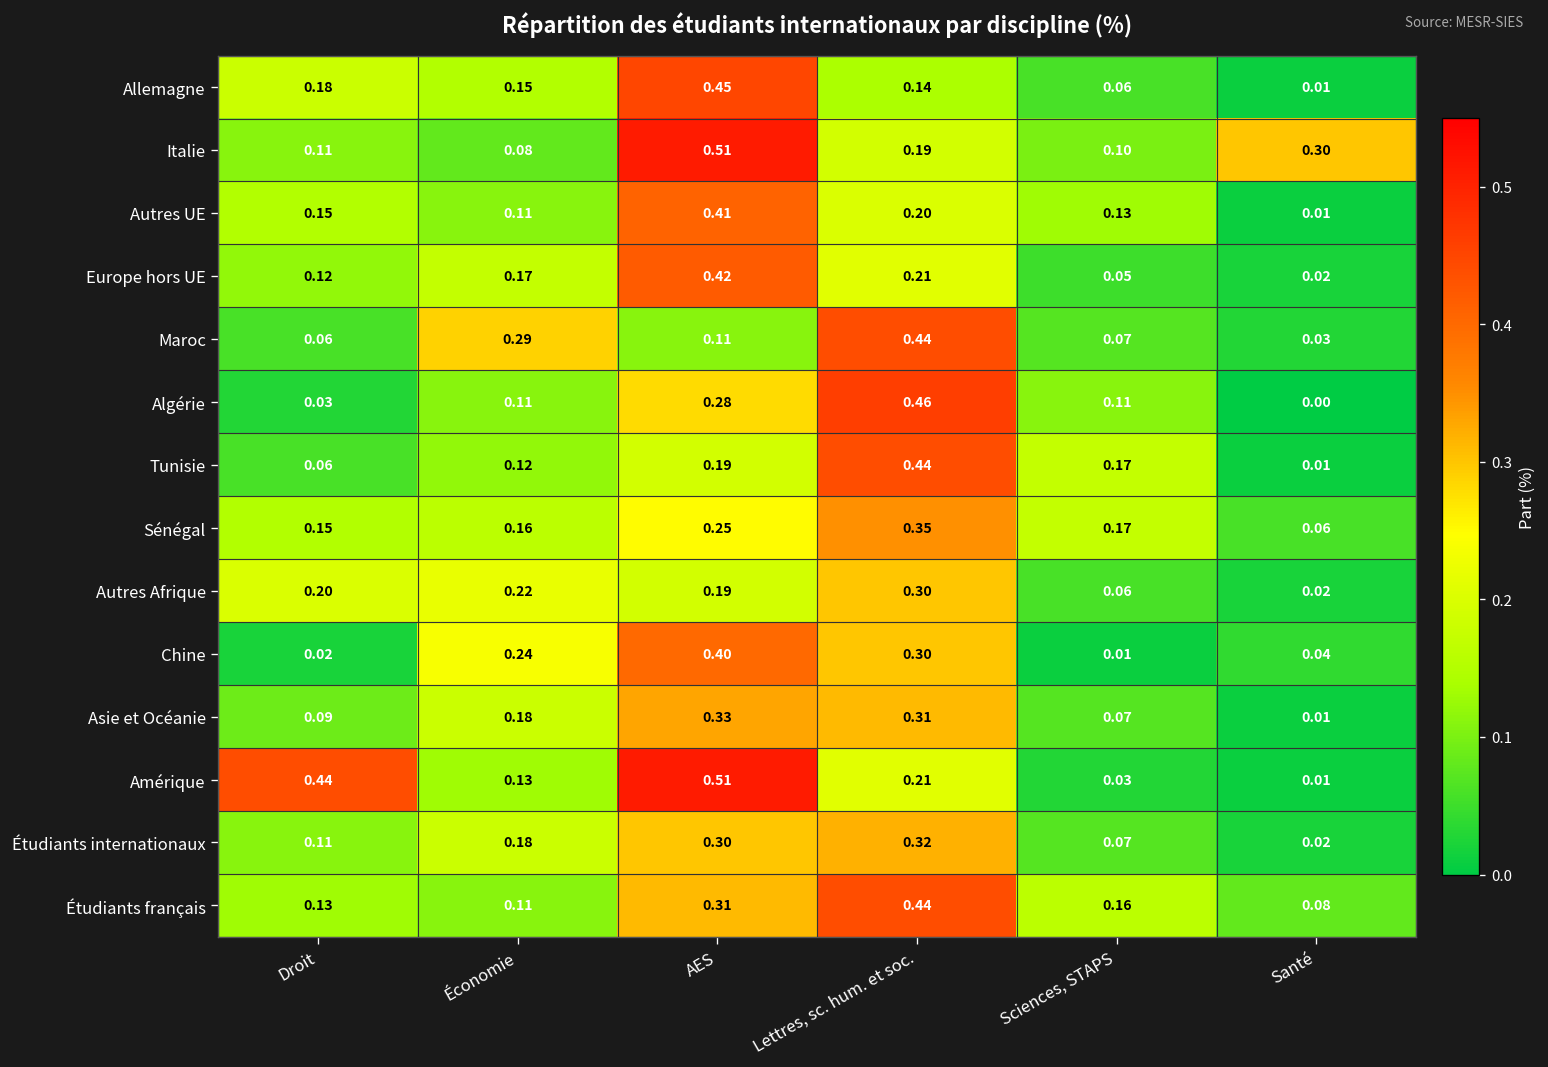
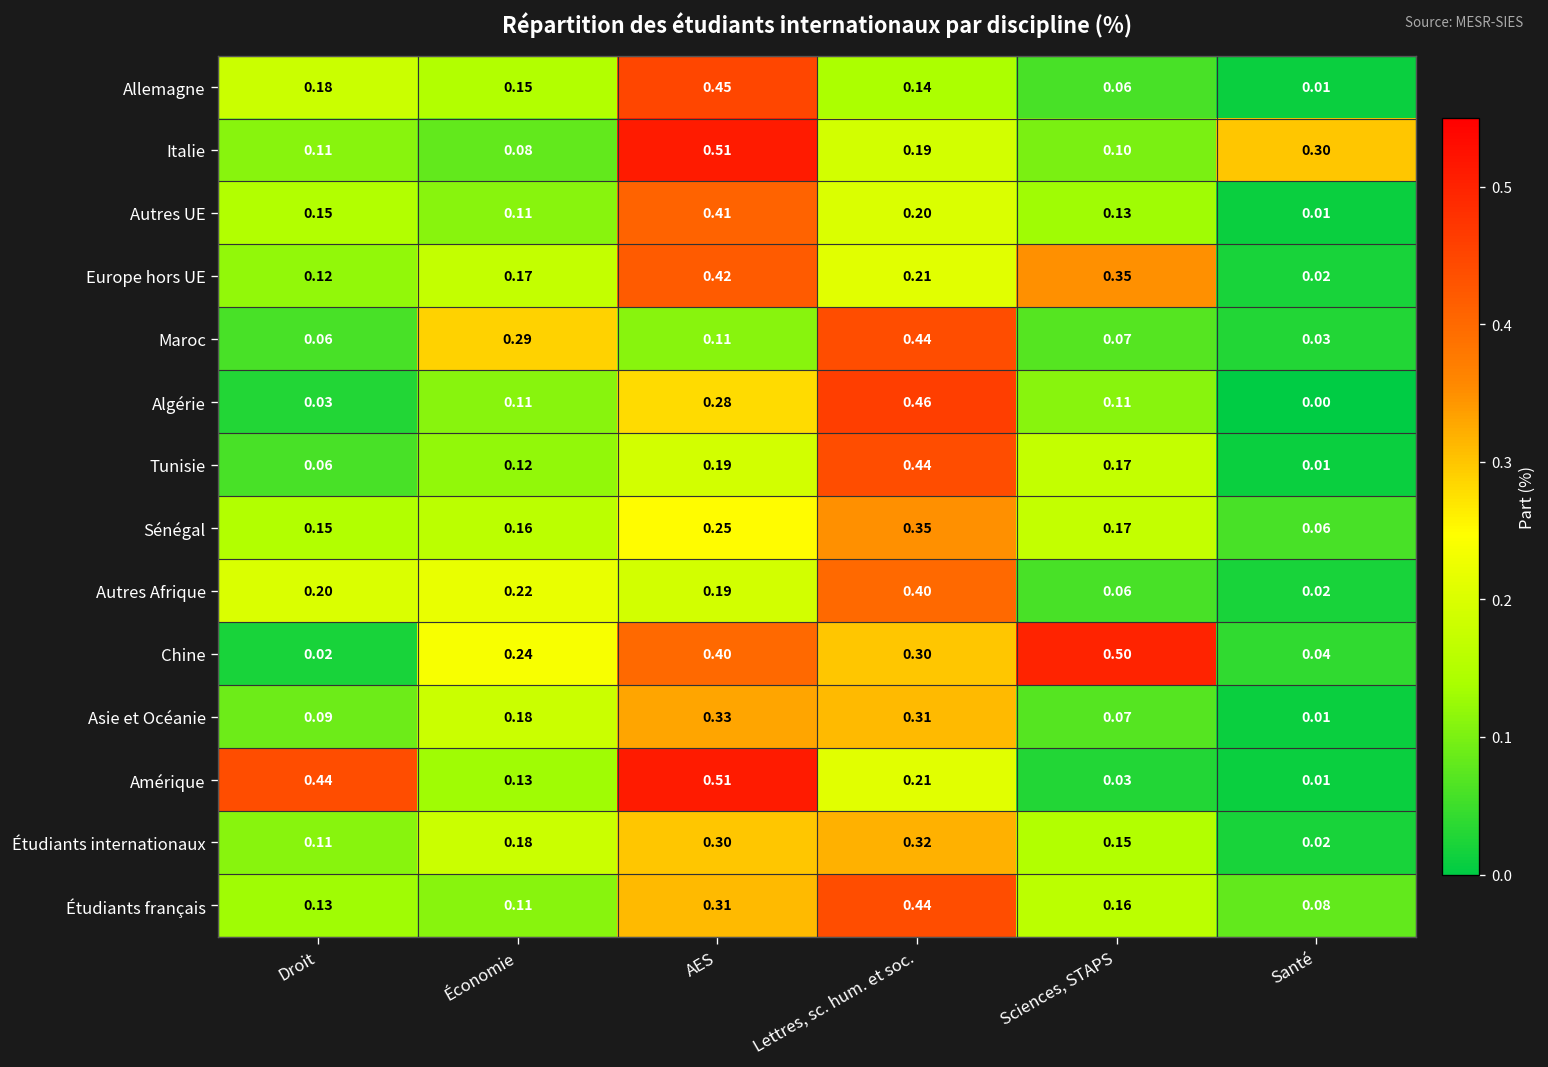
Europe hors UE, Sciences, STAPS: 0.05 -> 0.35
Autres Afrique, Lettres, sc. hum. et soc.: 0.30 -> 0.40
Chine, Sciences, STAPS: 0.01 -> 0.50
Étudiants internationaux, Sciences, STAPS: 0.07 -> 0.15
